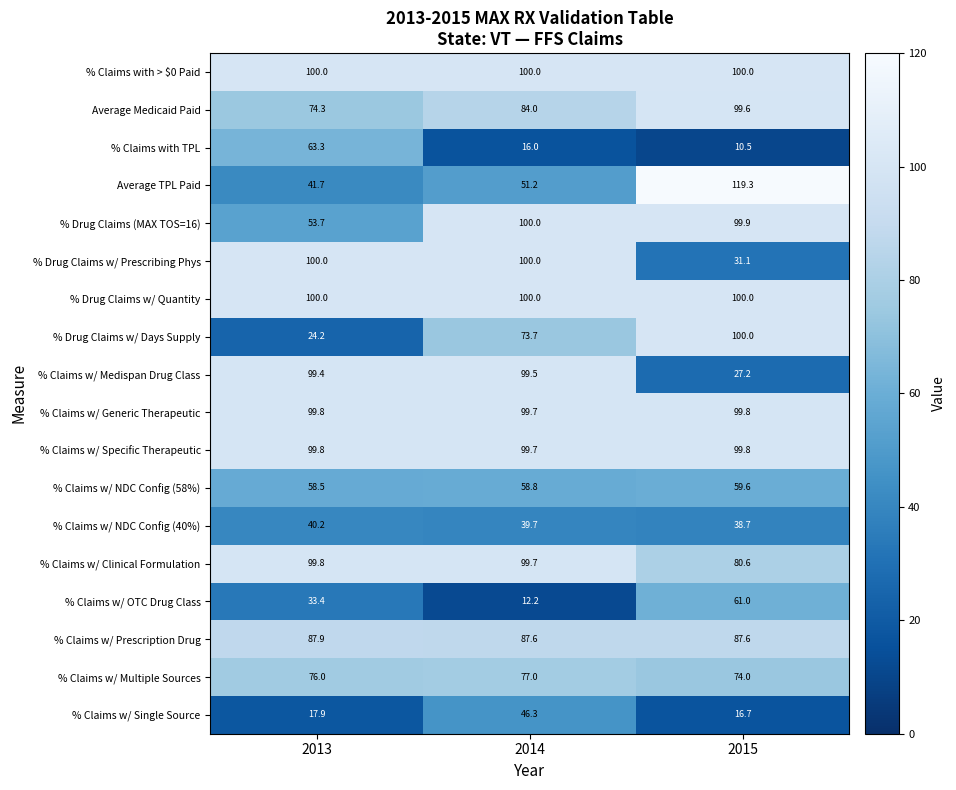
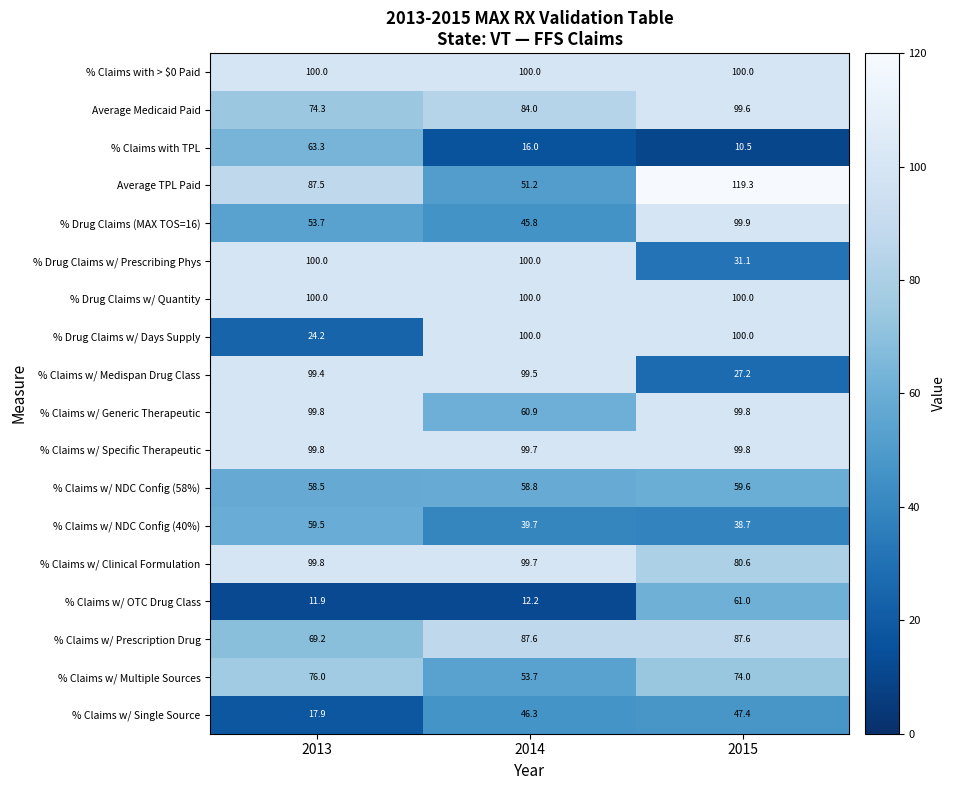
Average TPL Paid, 2013: 41.7 -> 87.5
% Drug Claims (MAX TOS=16), 2014: 100.0 -> 45.8
% Drug Claims w/ Days Supply, 2014: 73.7 -> 100.0
% Claims w/ Generic Therapeutic, 2014: 99.7 -> 60.9
% Claims w/ NDC Config (40%), 2013: 40.2 -> 59.5
% Claims w/ OTC Drug Class, 2013: 33.4 -> 11.9
% Claims w/ Prescription Drug, 2013: 87.9 -> 69.2
% Claims w/ Multiple Sources, 2014: 77.0 -> 53.7
% Claims w/ Single Source, 2015: 16.7 -> 47.4
